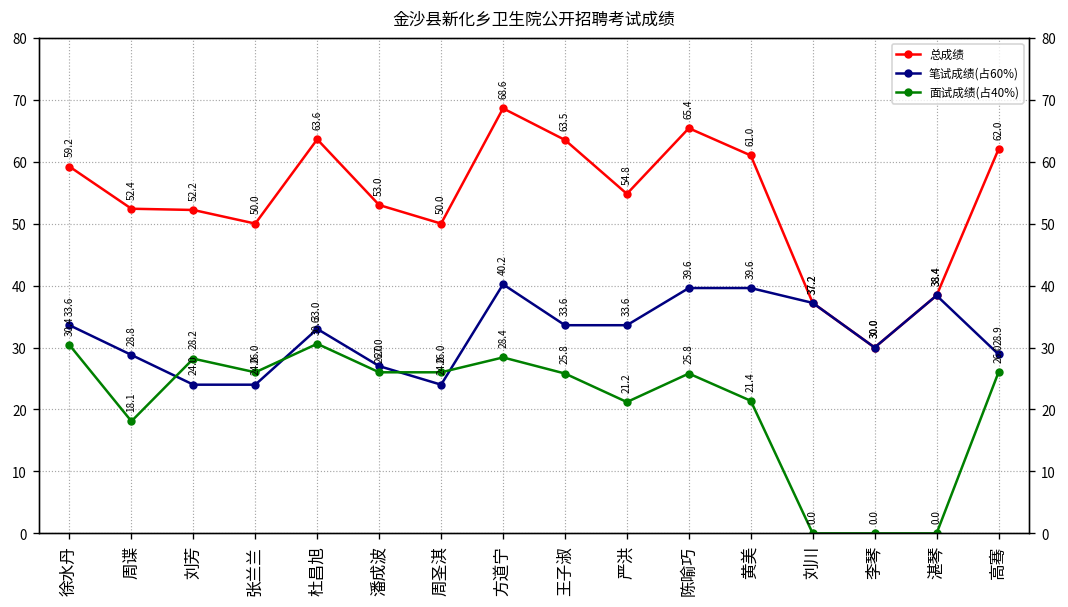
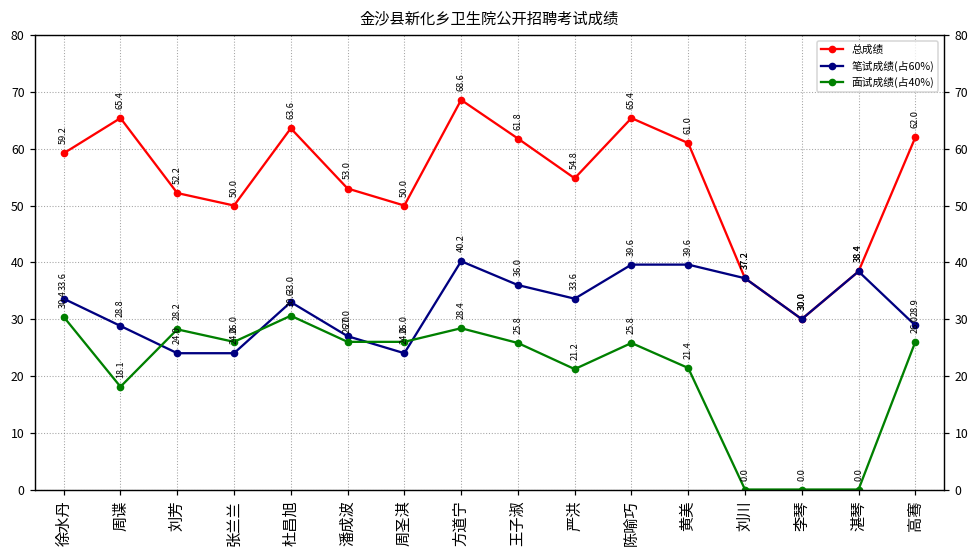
总成绩, 周谍: 52.4 -> 65.4
总成绩, 王子淑: 63.5 -> 61.8
笔试成绩(占60%), 王子淑: 33.6 -> 36.0
